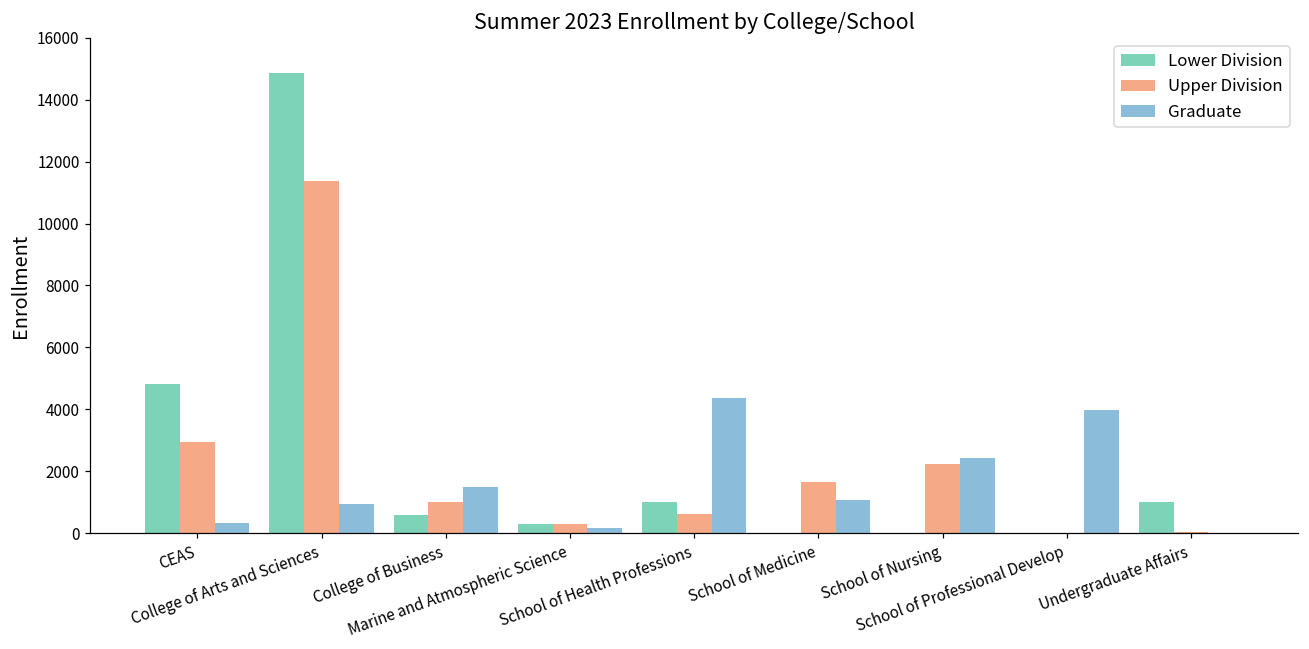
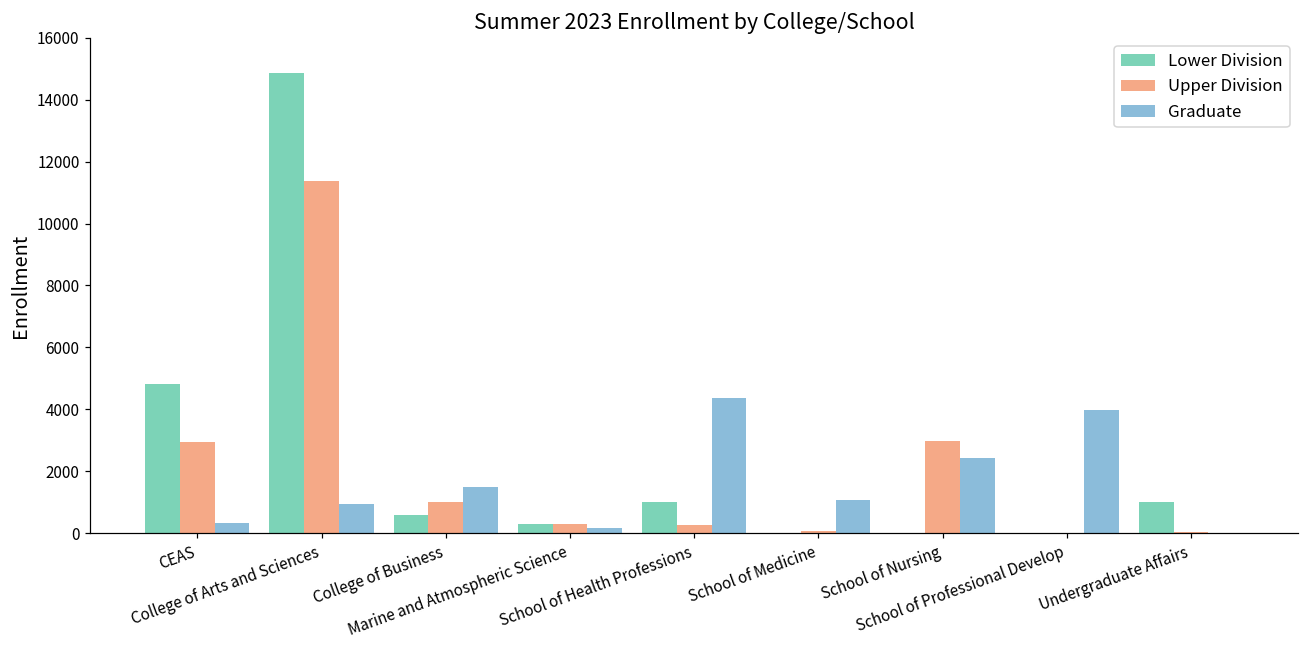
Upper Division, School of Health Professions: 600 -> 300
Upper Division, School of Medicine: 1700 -> 100
Upper Division, School of Nursing: 2200 -> 3000
